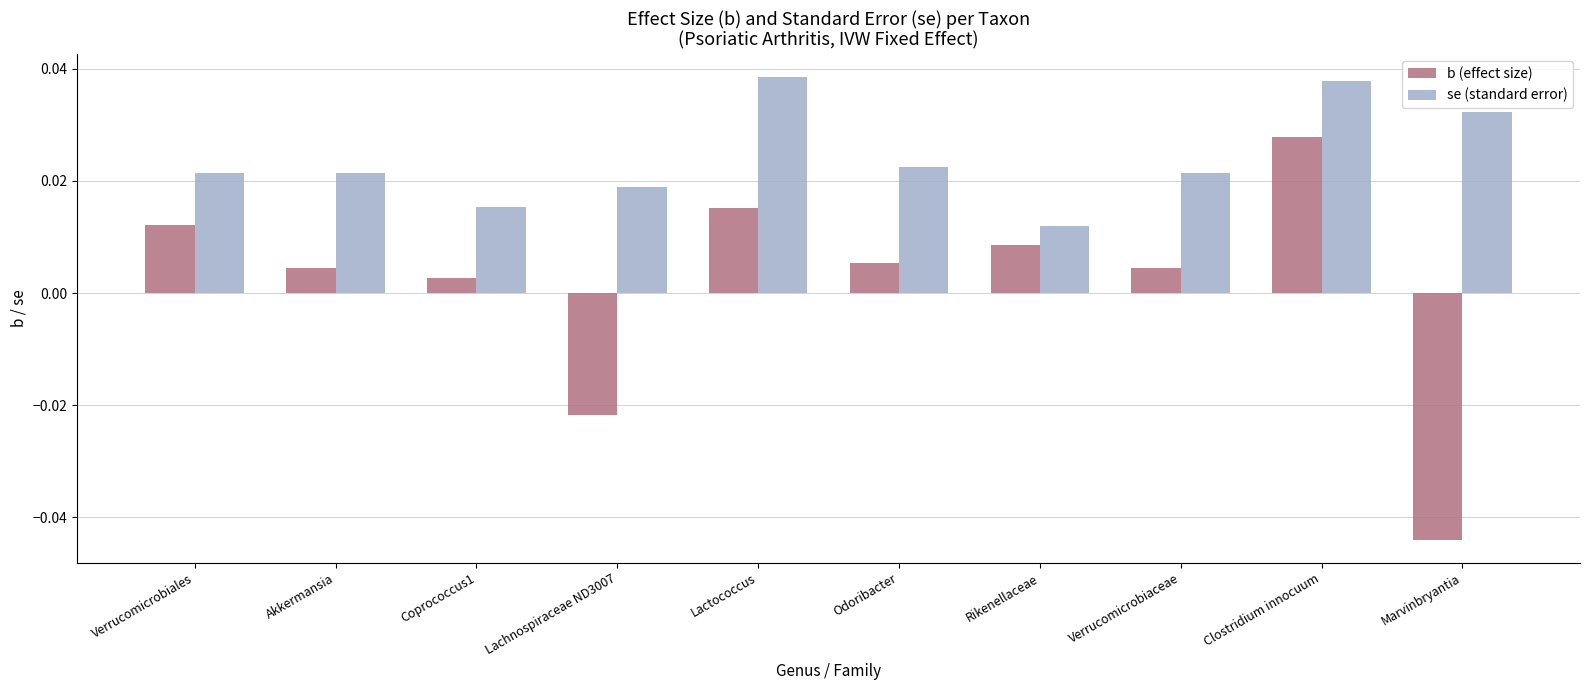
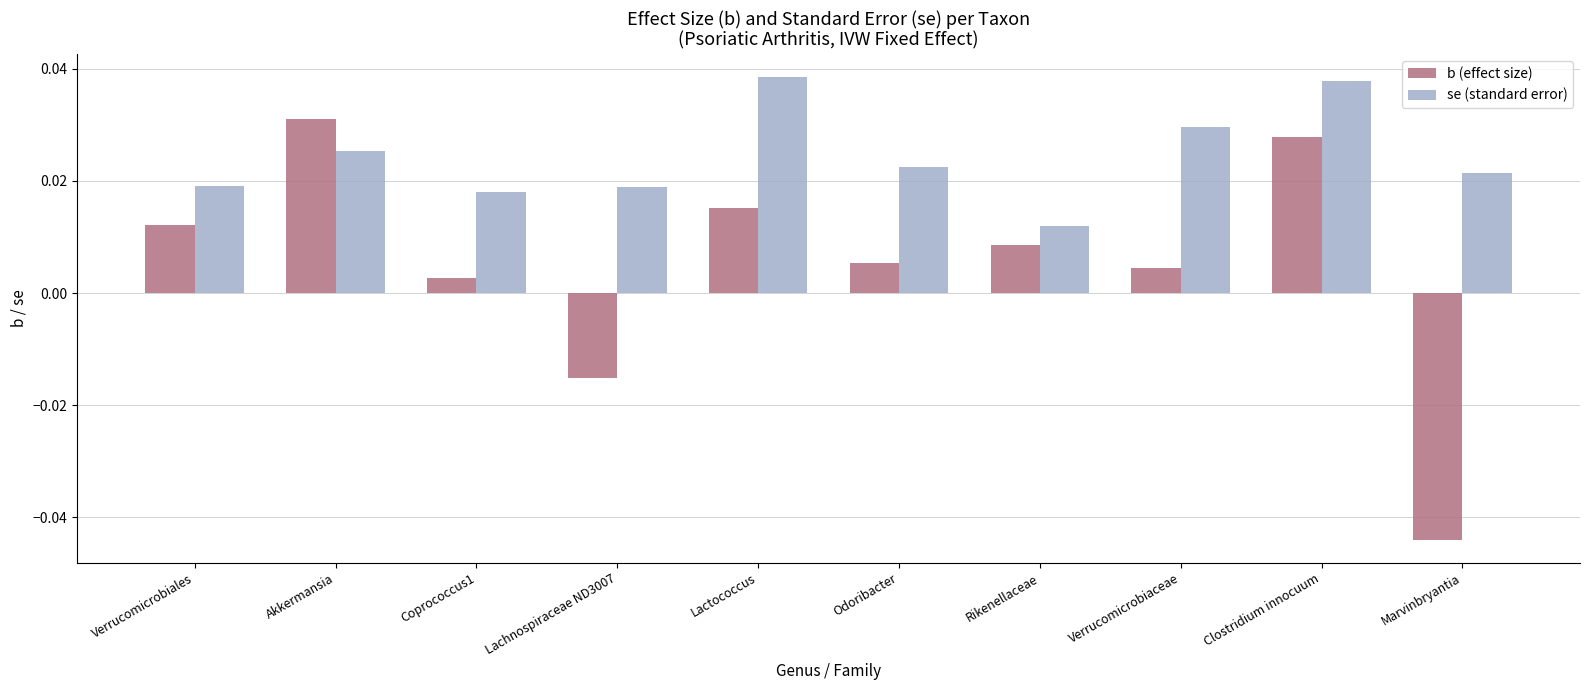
se (standard error), Verrucomicrobiales: 0.021 -> 0.019
b (effect size), Akkermansia: 0.004 -> 0.031
se (standard error), Akkermansia: 0.021 -> 0.025
se (standard error), Coprococcus1: 0.015 -> 0.018
b (effect size), Lachnospiraceae ND3007: -0.022 -> -0.015
se (standard error), Verrucomicrobiaceae: 0.021 -> 0.030
se (standard error), Marvinbryantia: 0.032 -> 0.021
